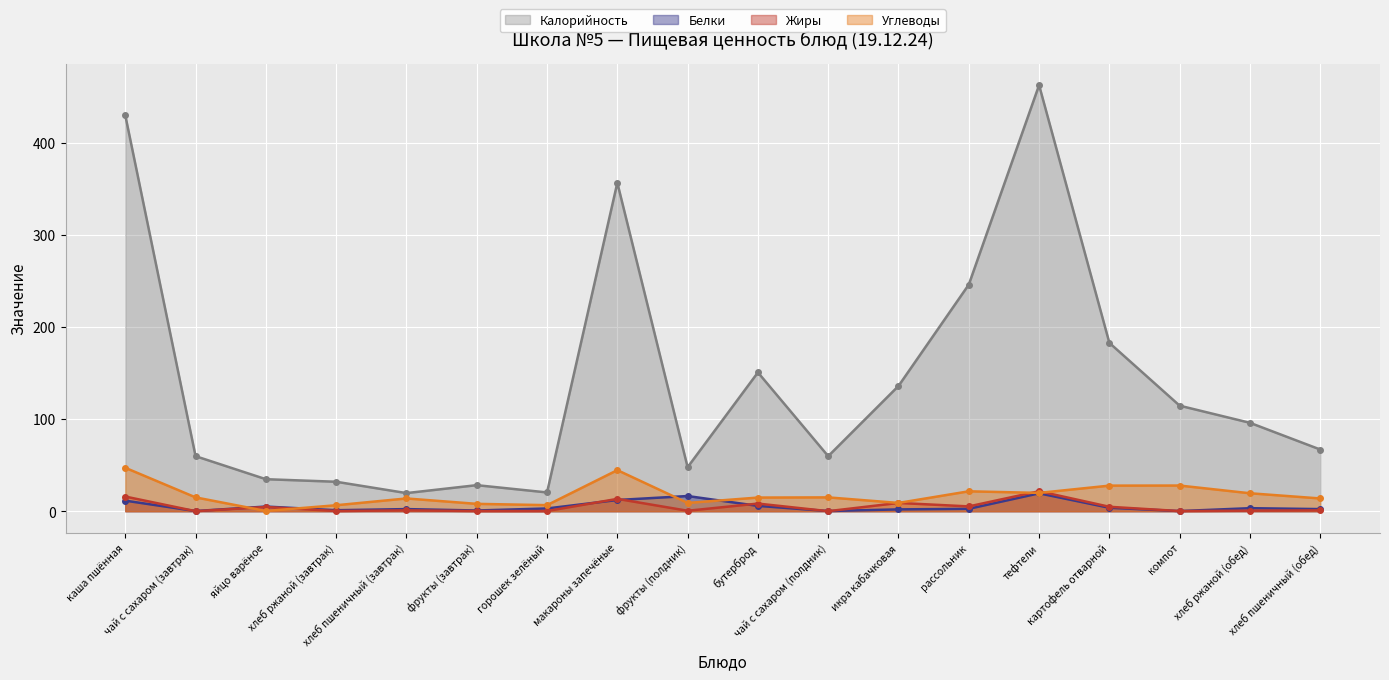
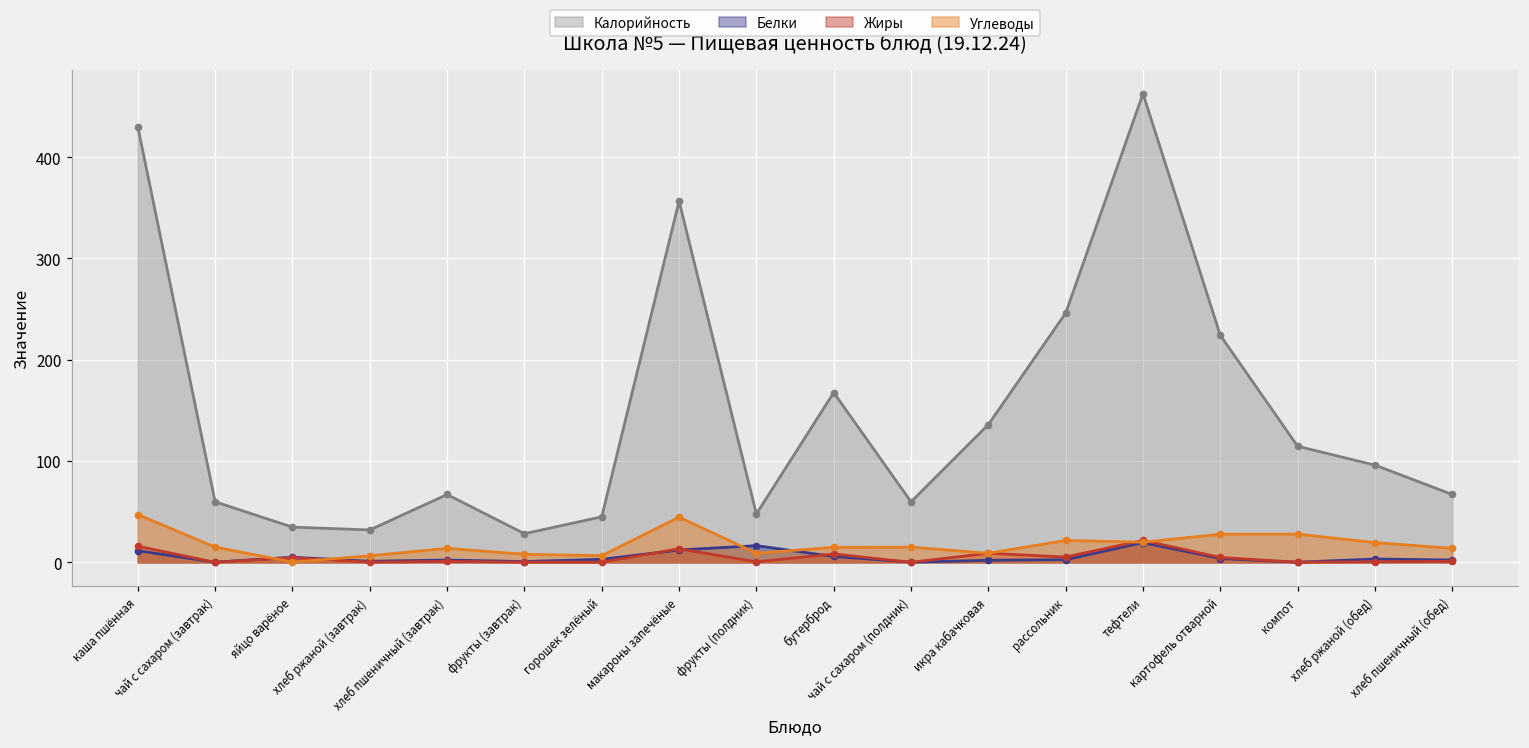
Калорийность, хлеб пшеничный (завтрак): 20 -> 70
Калорийность, горошек зелёный: 20 -> 50
Калорийность, бутерброд: 150 -> 170
Калорийность, картофель отварной: 180 -> 220
